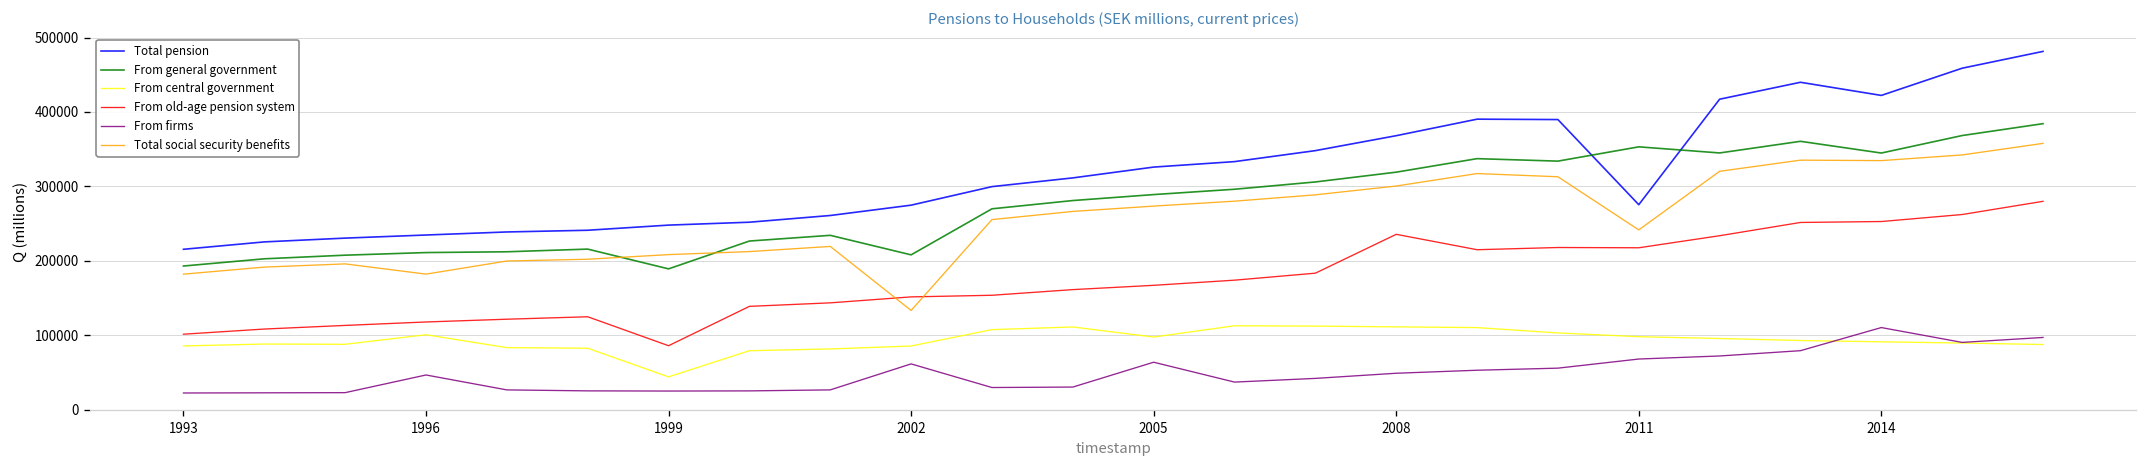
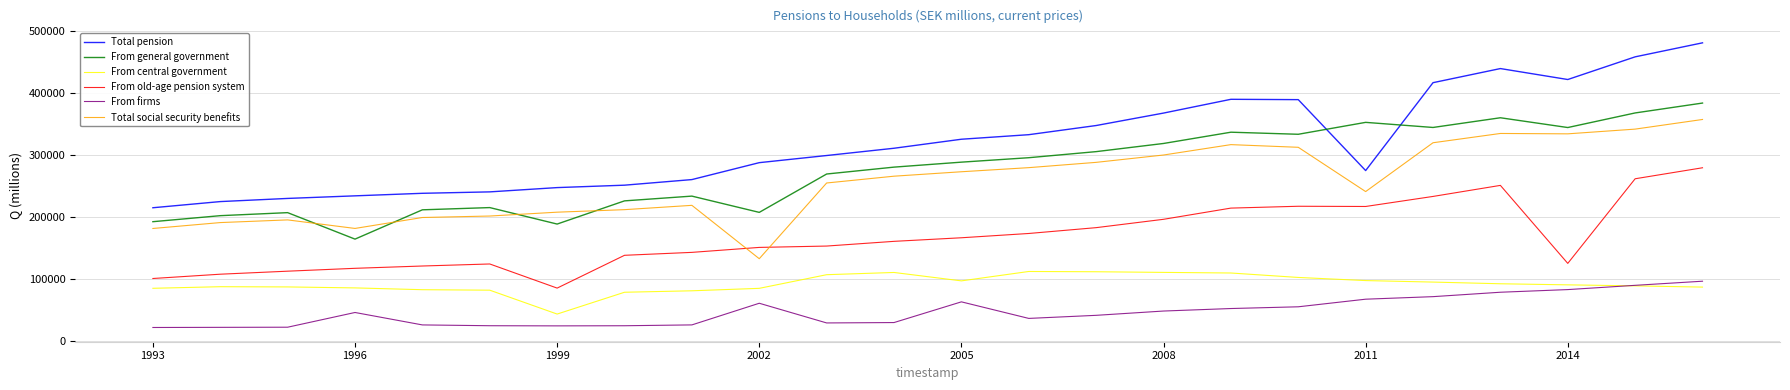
From general government, 1996: 210000 -> 160000
From central government, 1996: 100000 -> 90000
Total pension, 2002: 270000 -> 290000
From old-age pension system, 2008: 240000 -> 200000
From old-age pension system, 2014: 250000 -> 130000
From firms, 2014: 110000 -> 80000
